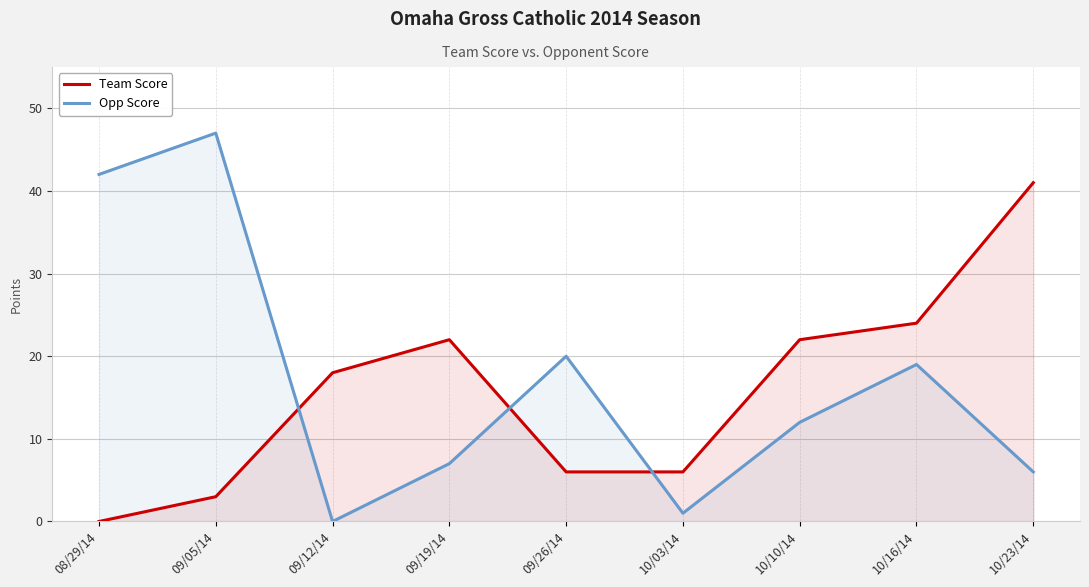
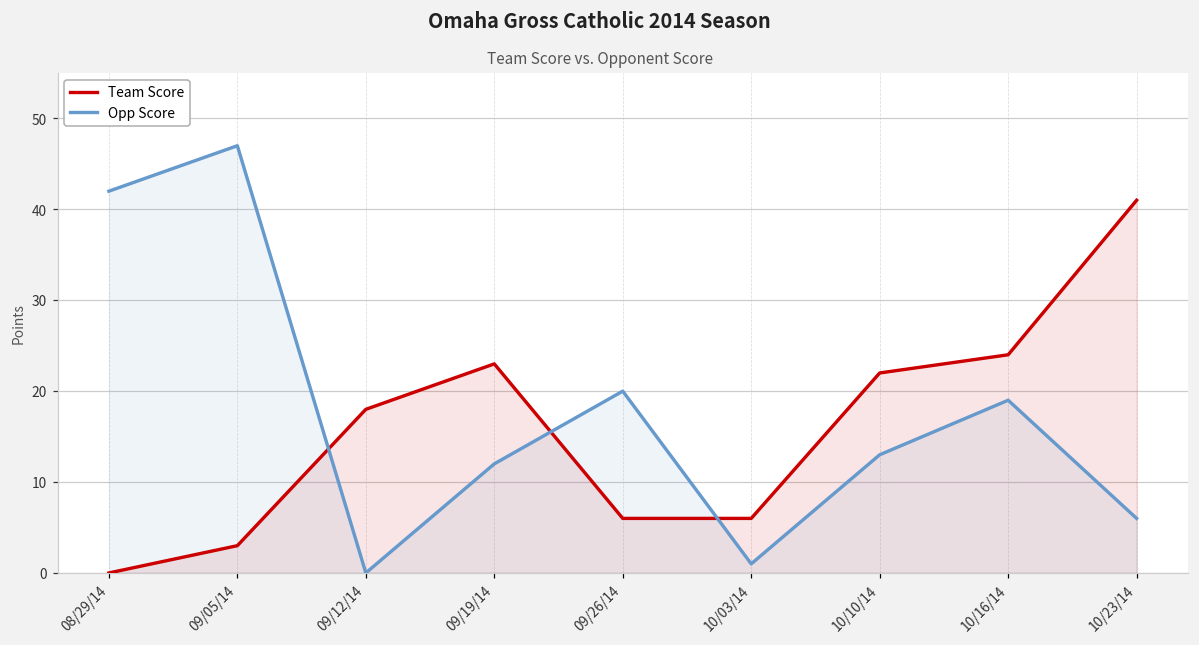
Team Score, 09/19/14: 22 -> 23
Opp Score, 09/19/14: 7 -> 12
Opp Score, 10/10/14: 12 -> 13
